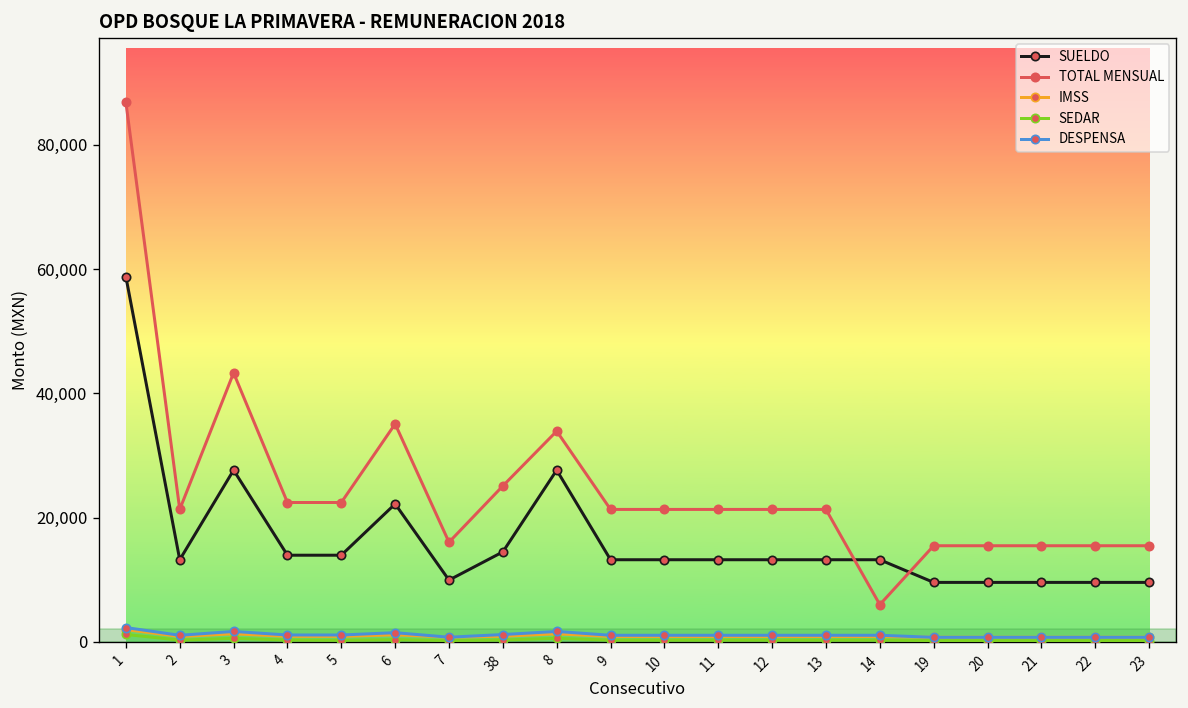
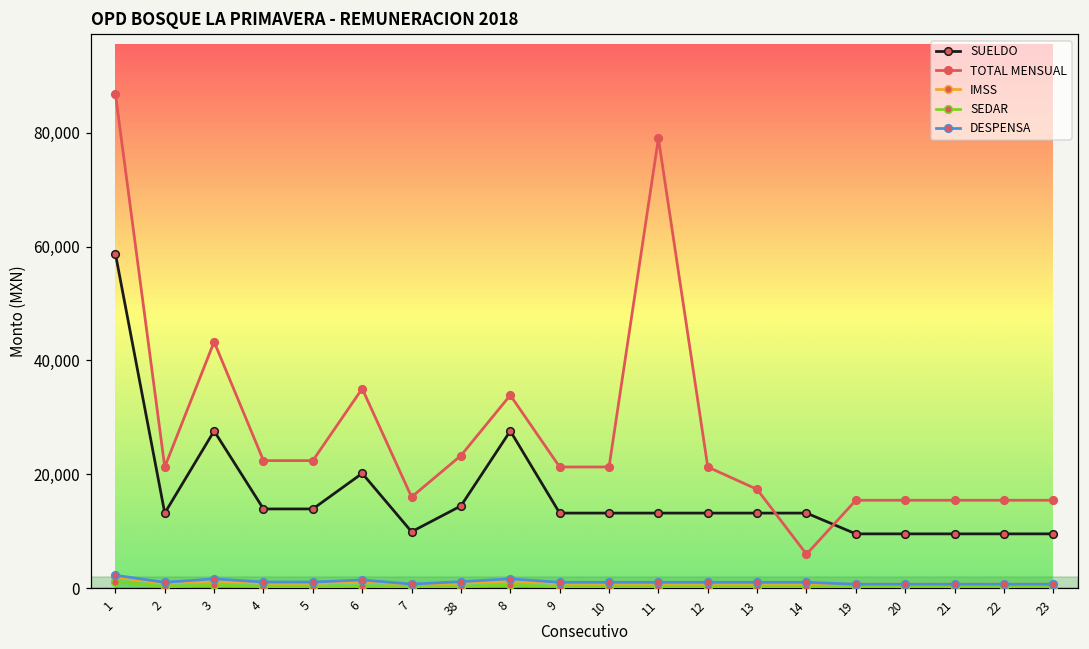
SUELDO, 6: 22,000 -> 20,000
TOTAL MENSUAL, 38: 25,000 -> 23,000
TOTAL MENSUAL, 11: 21,000 -> 79,000
TOTAL MENSUAL, 13: 21,000 -> 17,000
